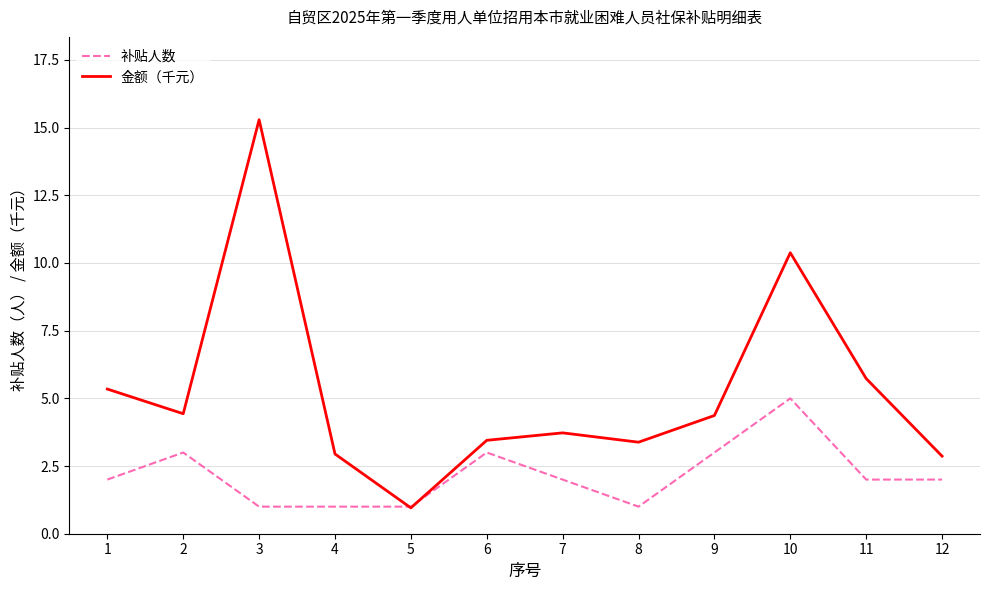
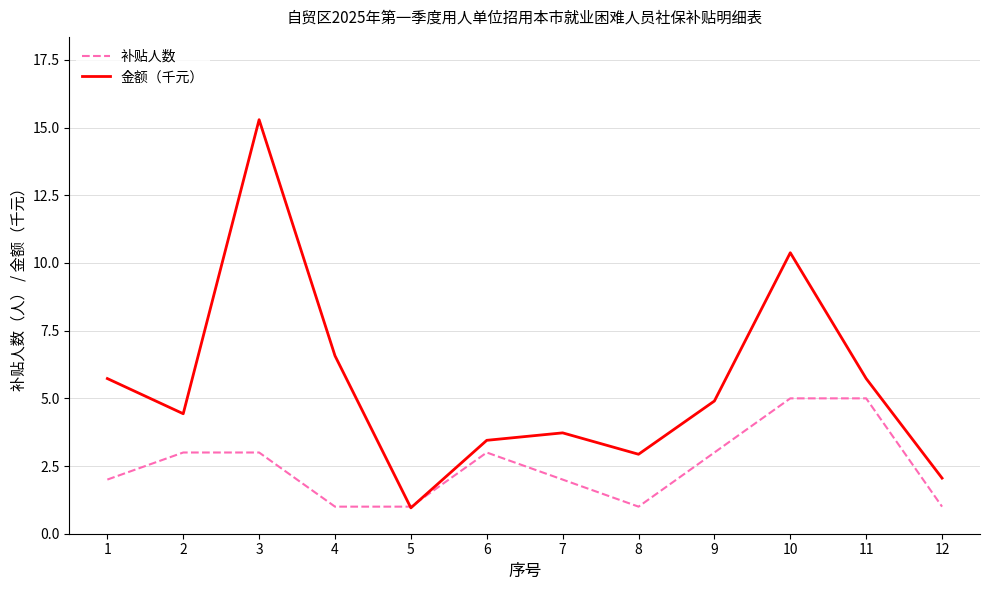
金额（千元）, 1: 5.3 -> 5.7
补贴人数, 3: 1 -> 3
金额（千元）, 4: 2.9 -> 6.6
金额（千元）, 8: 3.4 -> 2.9
金额（千元）, 9: 4.4 -> 4.9
补贴人数, 11: 2 -> 5
补贴人数, 12: 2 -> 1
金额（千元）, 12: 2.9 -> 2.1
